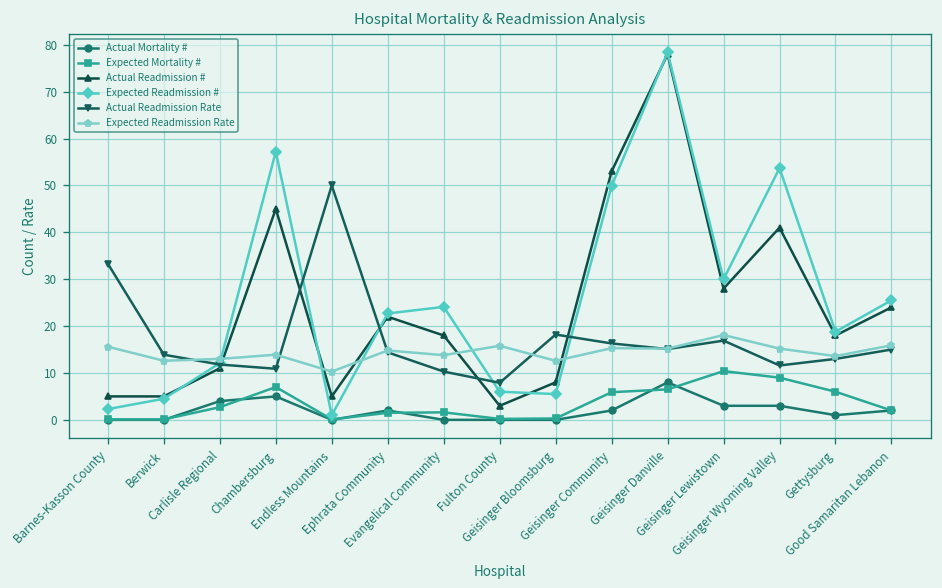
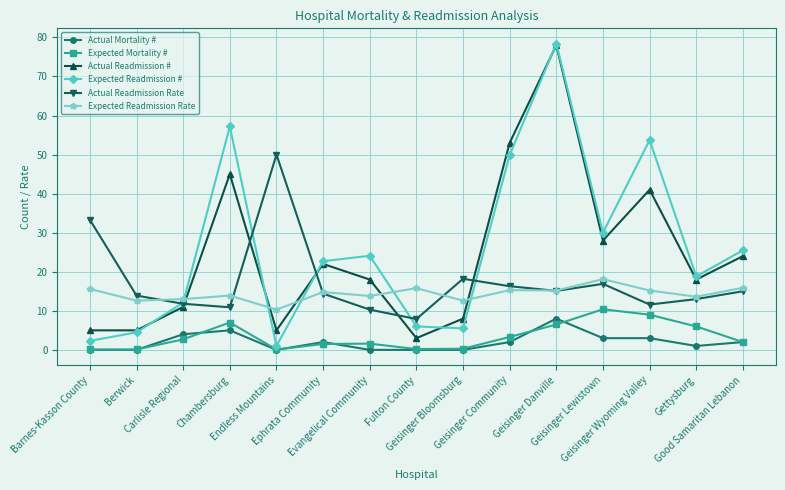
Expected Mortality #, Geisinger Community: 6 -> 3
